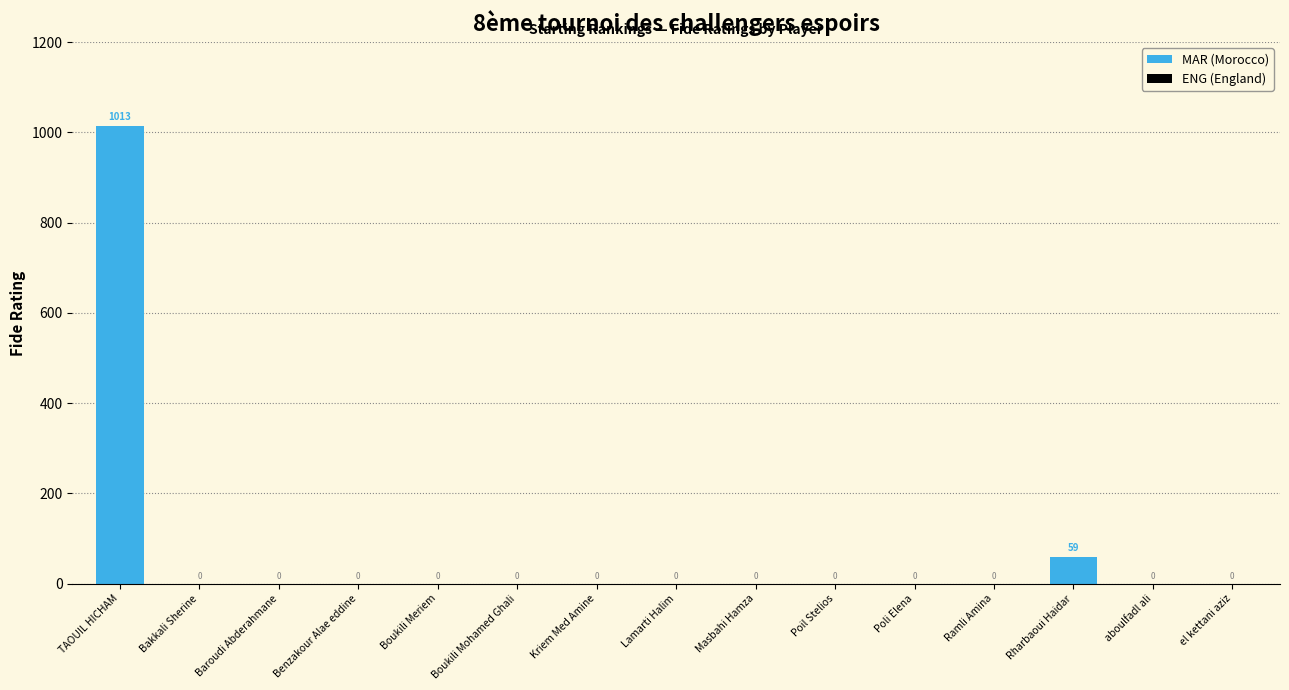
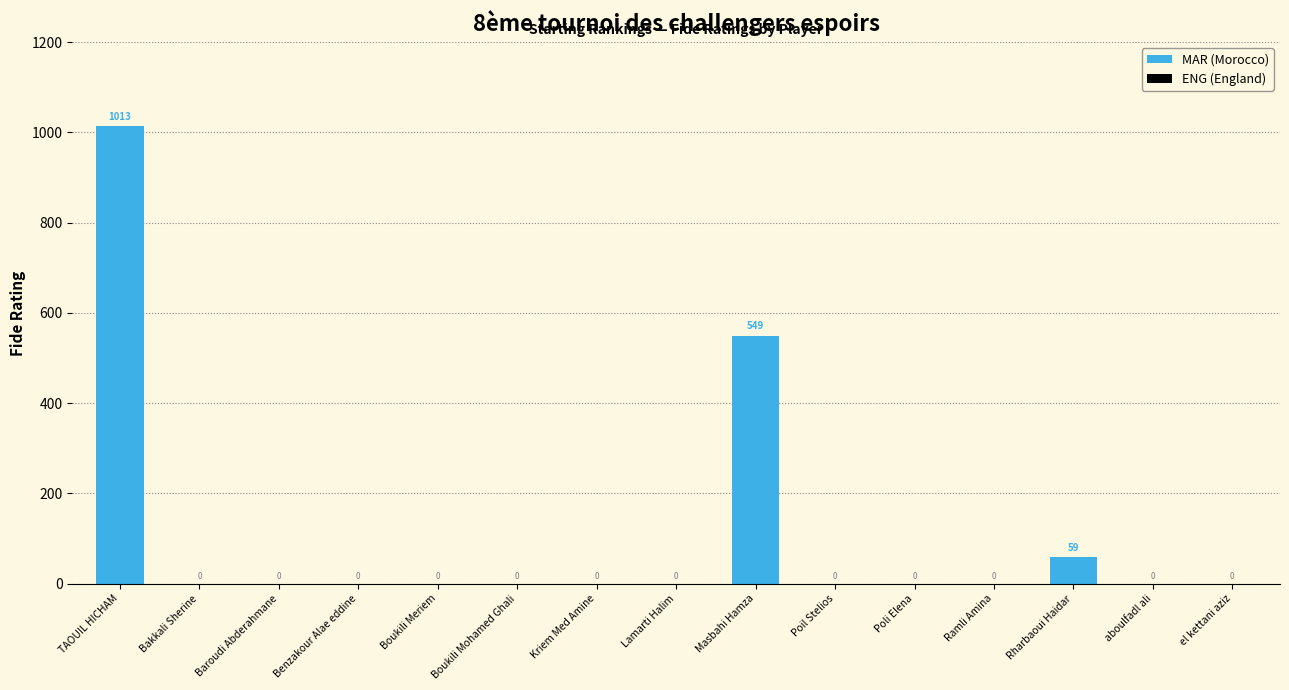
Masbahi Hamza: 0 -> 549
